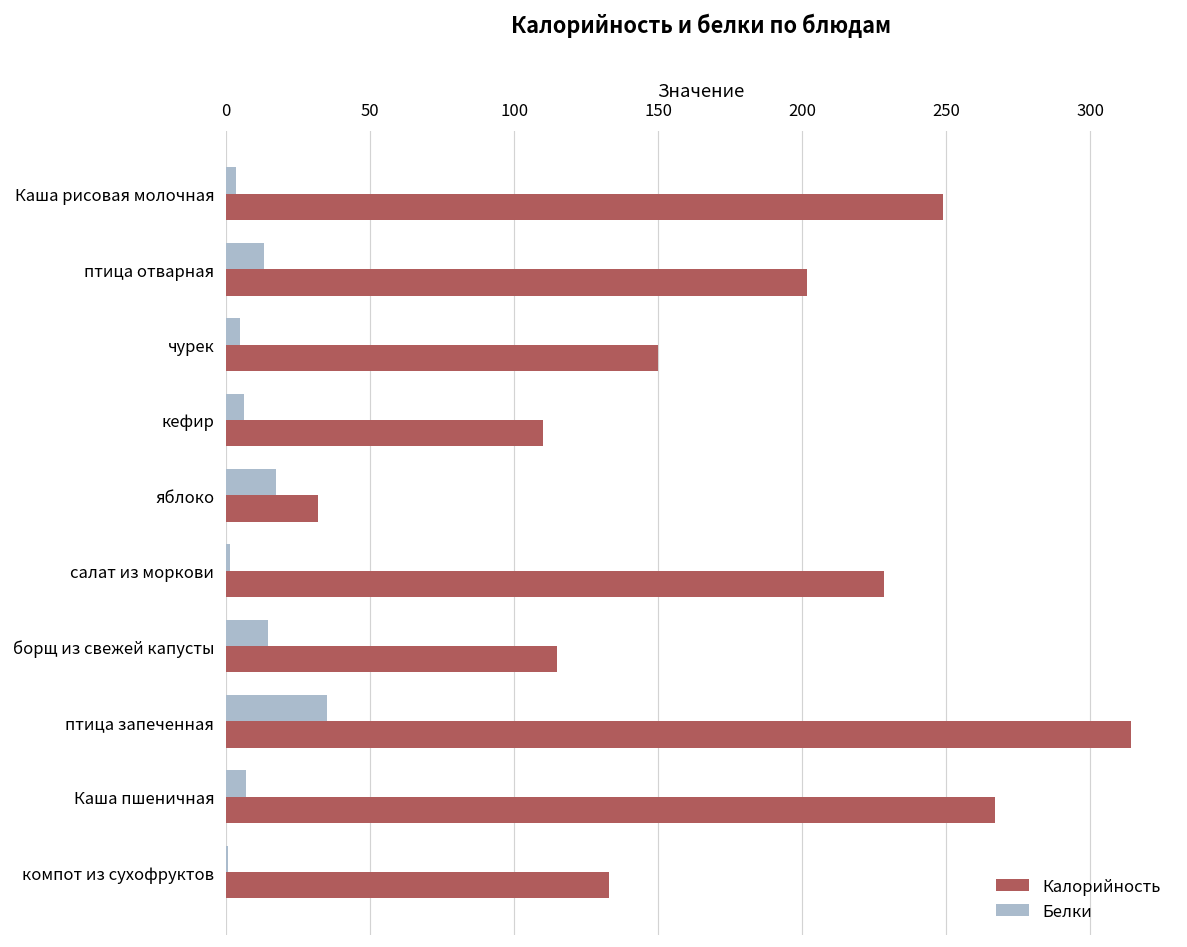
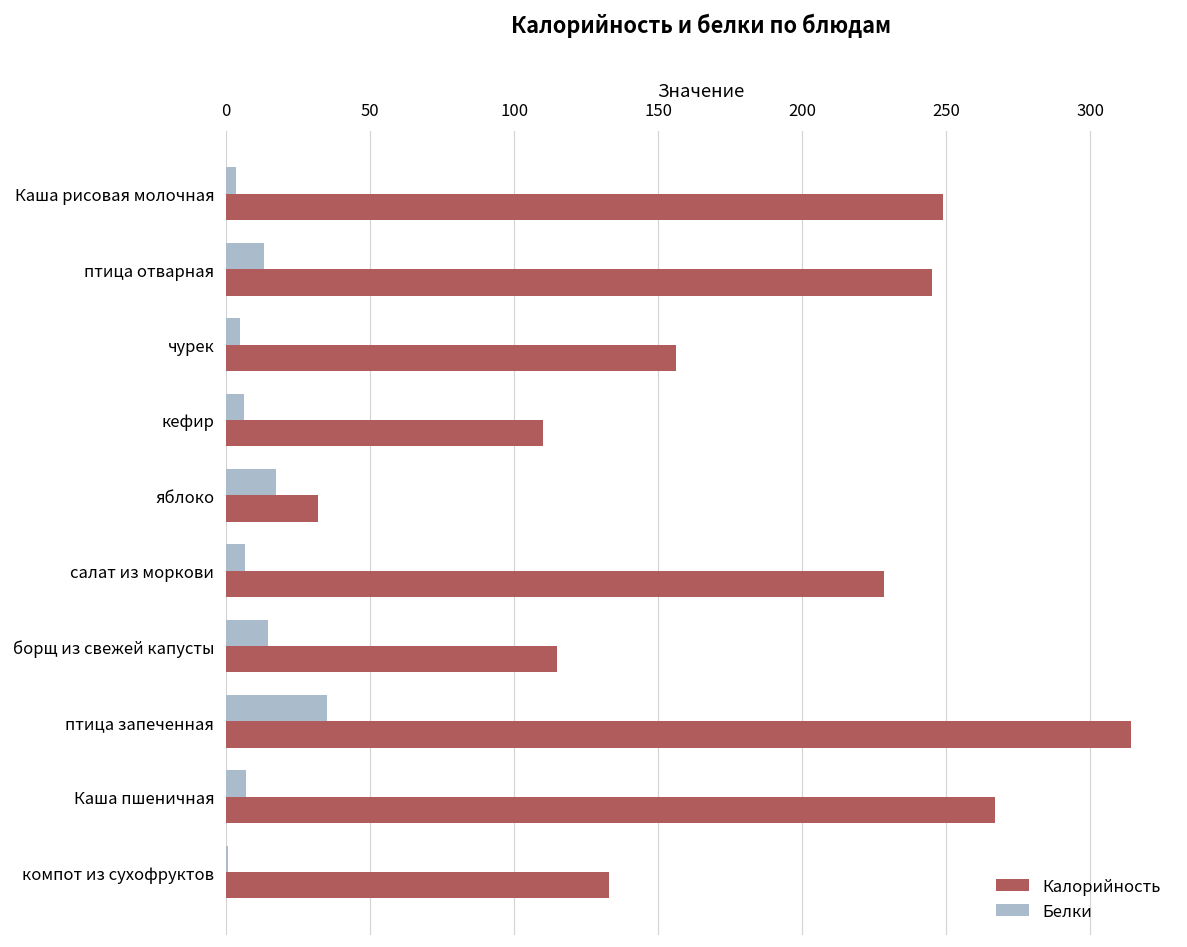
Калорийность, птица отварная: 202 -> 245
Калорийность, чурек: 150 -> 156
Белки, салат из моркови: 2 -> 7
